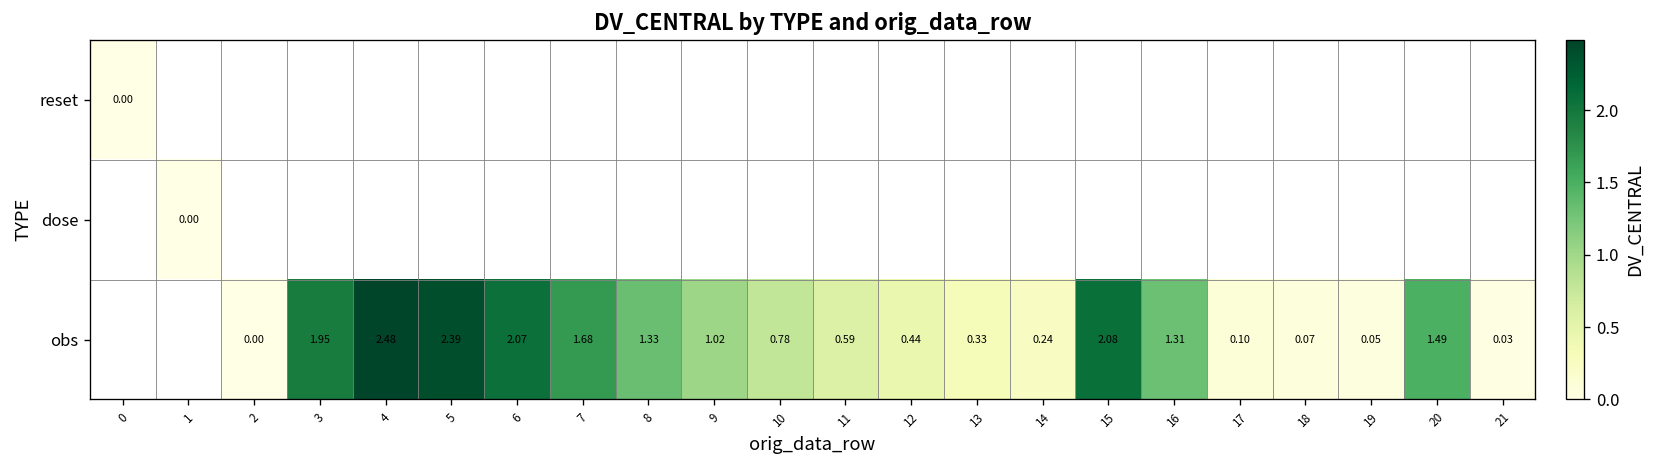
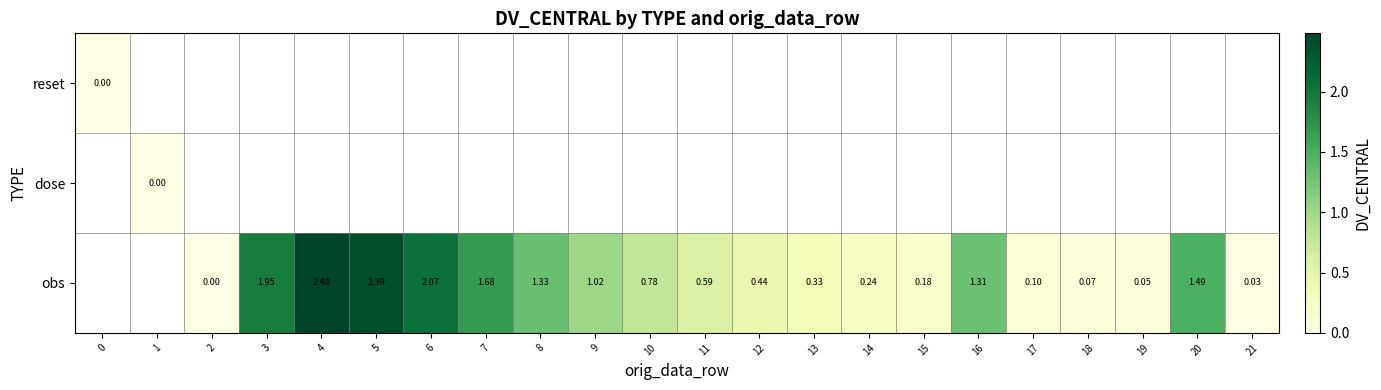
obs, 15: 2.08 -> 0.18
